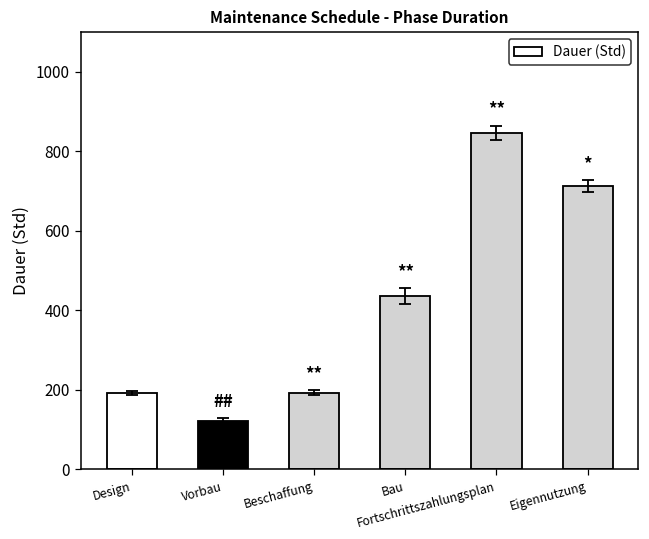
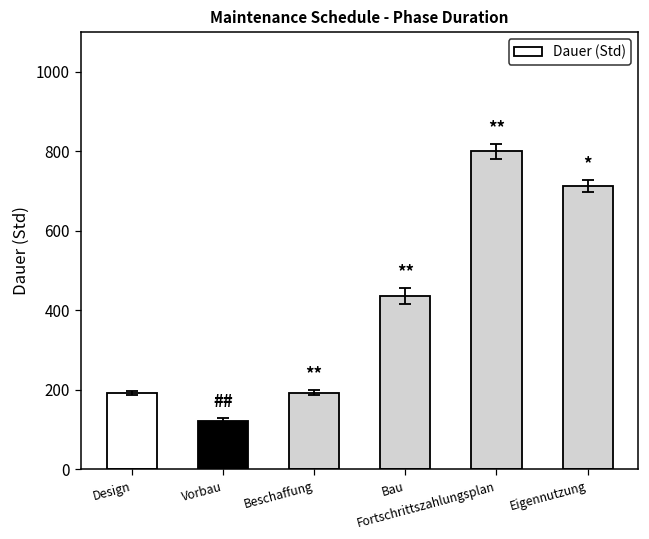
Dauer (Std), Fortschrittszahlungsplan: 850 -> 800
